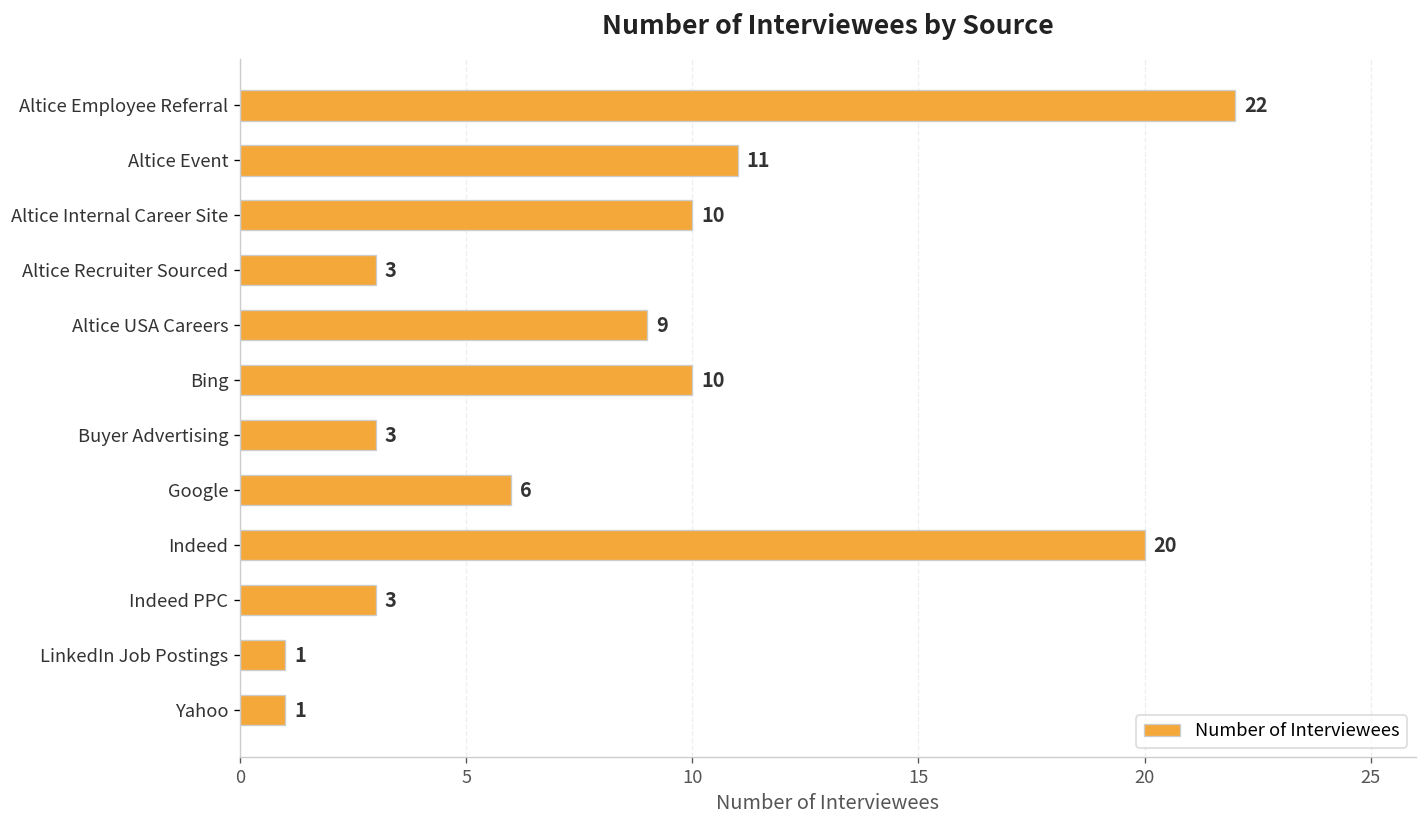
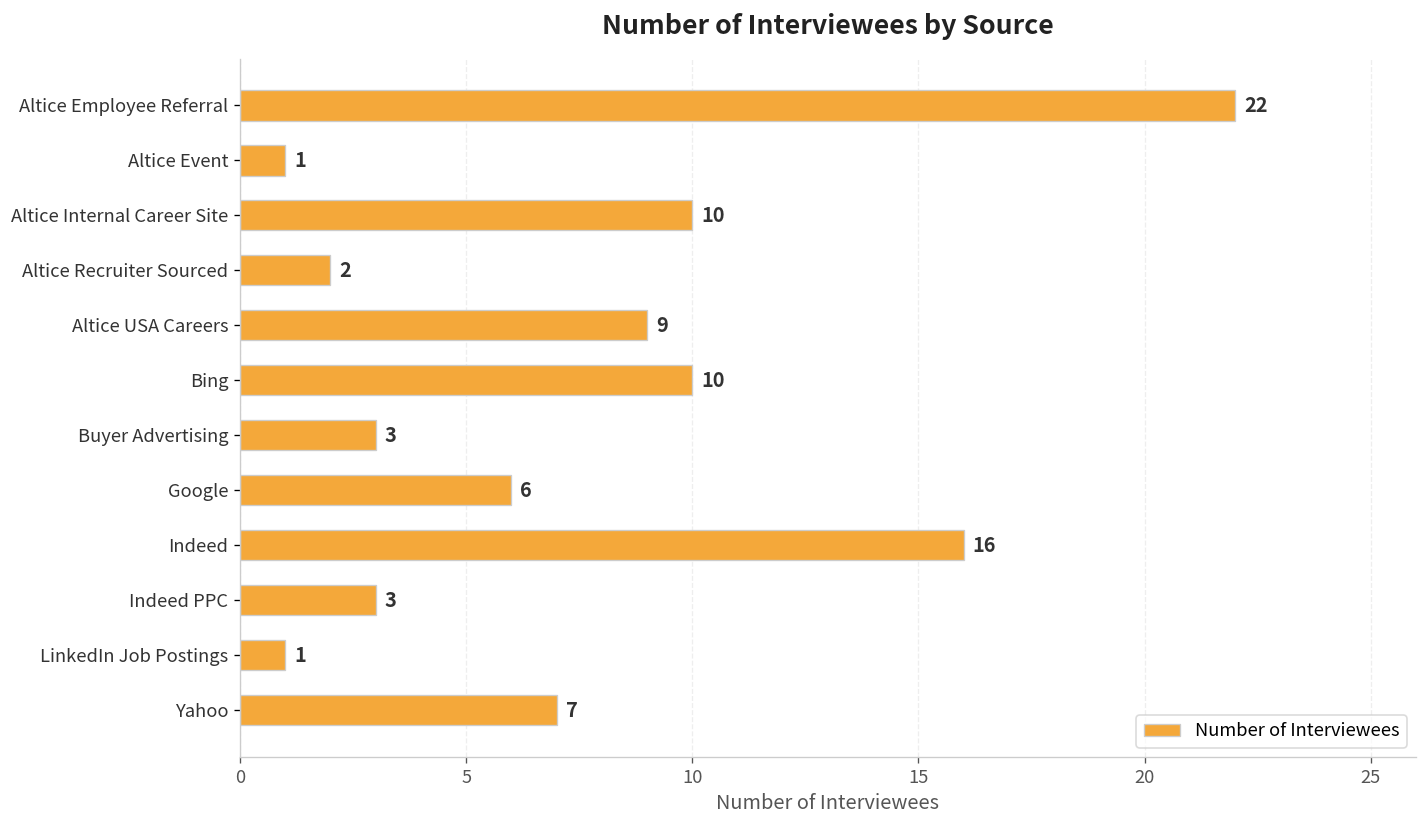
Altice Event: 11 -> 1
Altice Recruiter Sourced: 3 -> 2
Indeed: 20 -> 16
Yahoo: 1 -> 7
